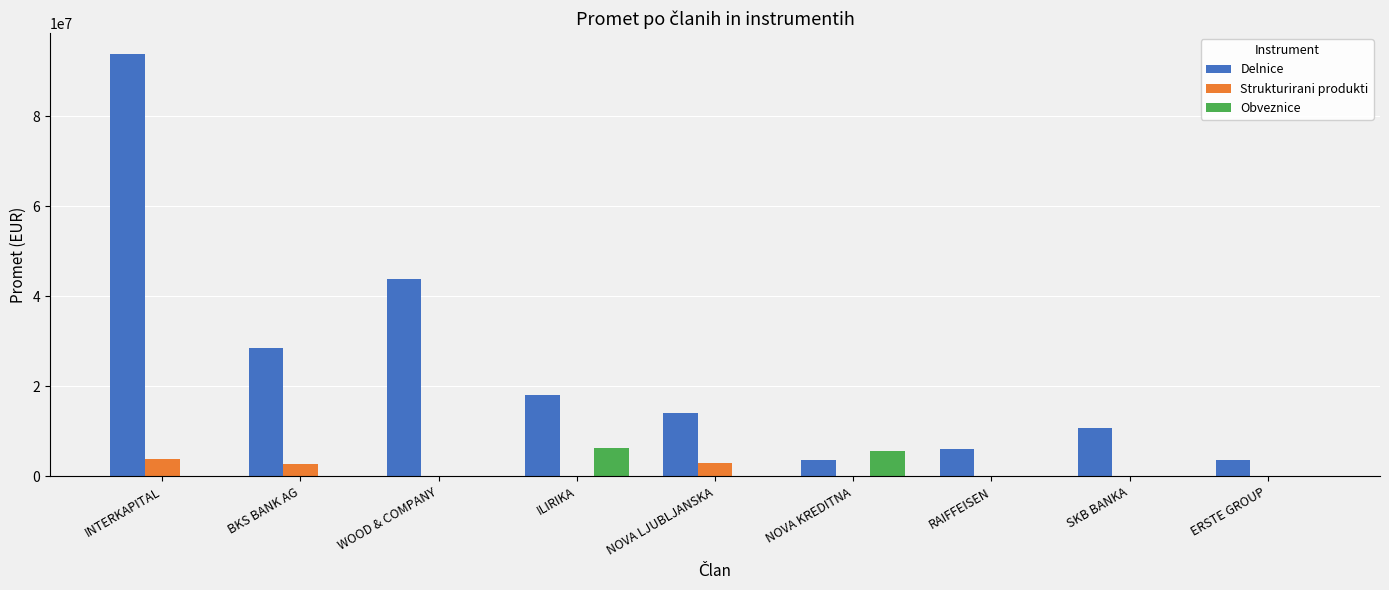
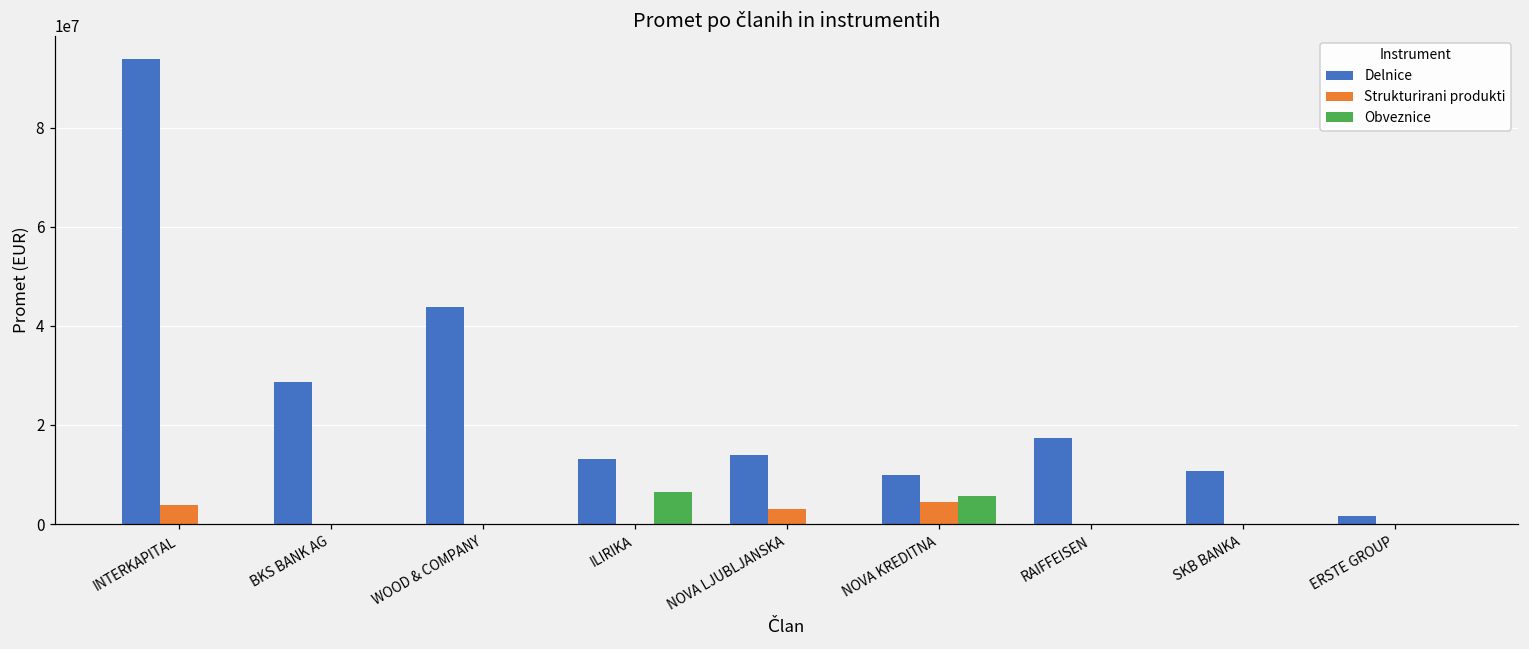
Strukturirani produkti, BKS BANK AG: 3000000 -> 0
Delnice, ILIRIKA: 18000000 -> 13000000
Delnice, NOVA KREDITNA: 4000000 -> 10000000
Strukturirani produkti, NOVA KREDITNA: 0 -> 5000000
Delnice, RAIFFEISEN: 6000000 -> 17000000
Delnice, ERSTE GROUP: 4000000 -> 2000000
